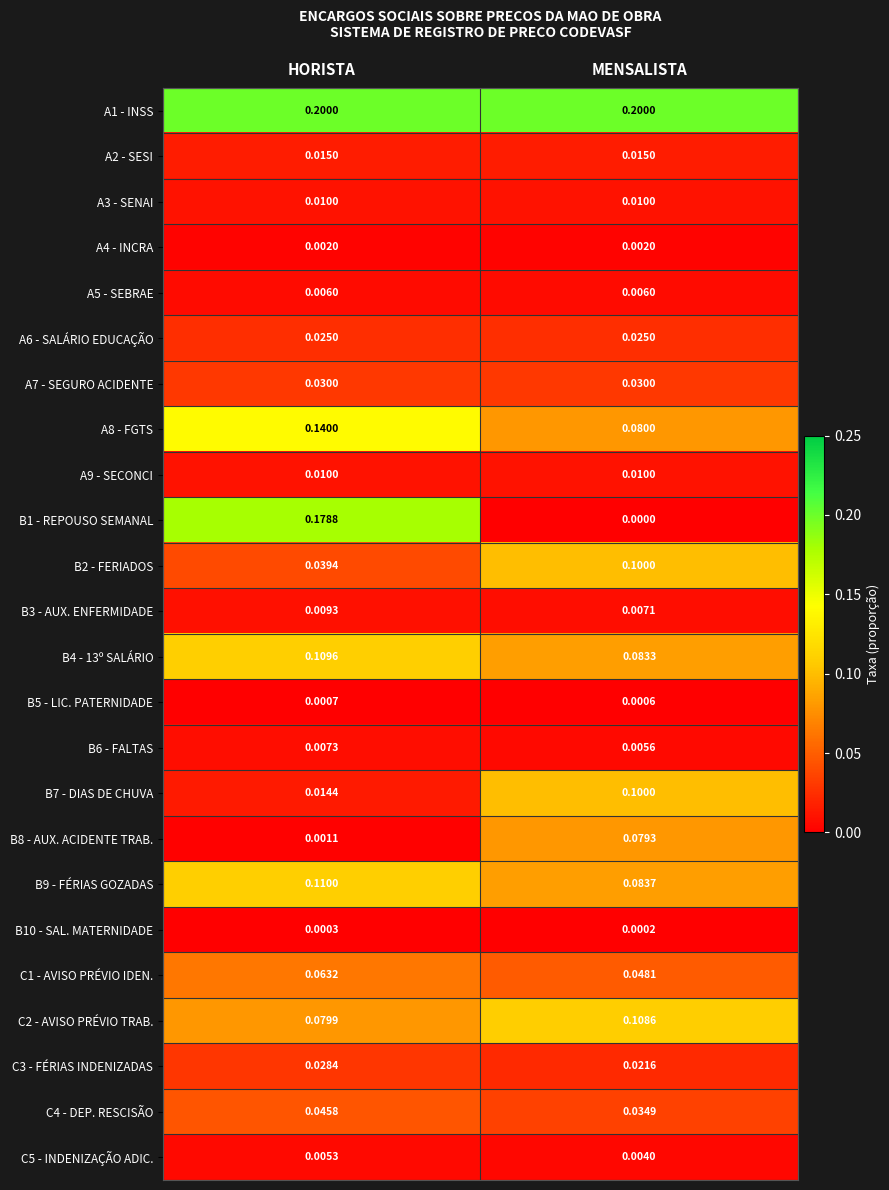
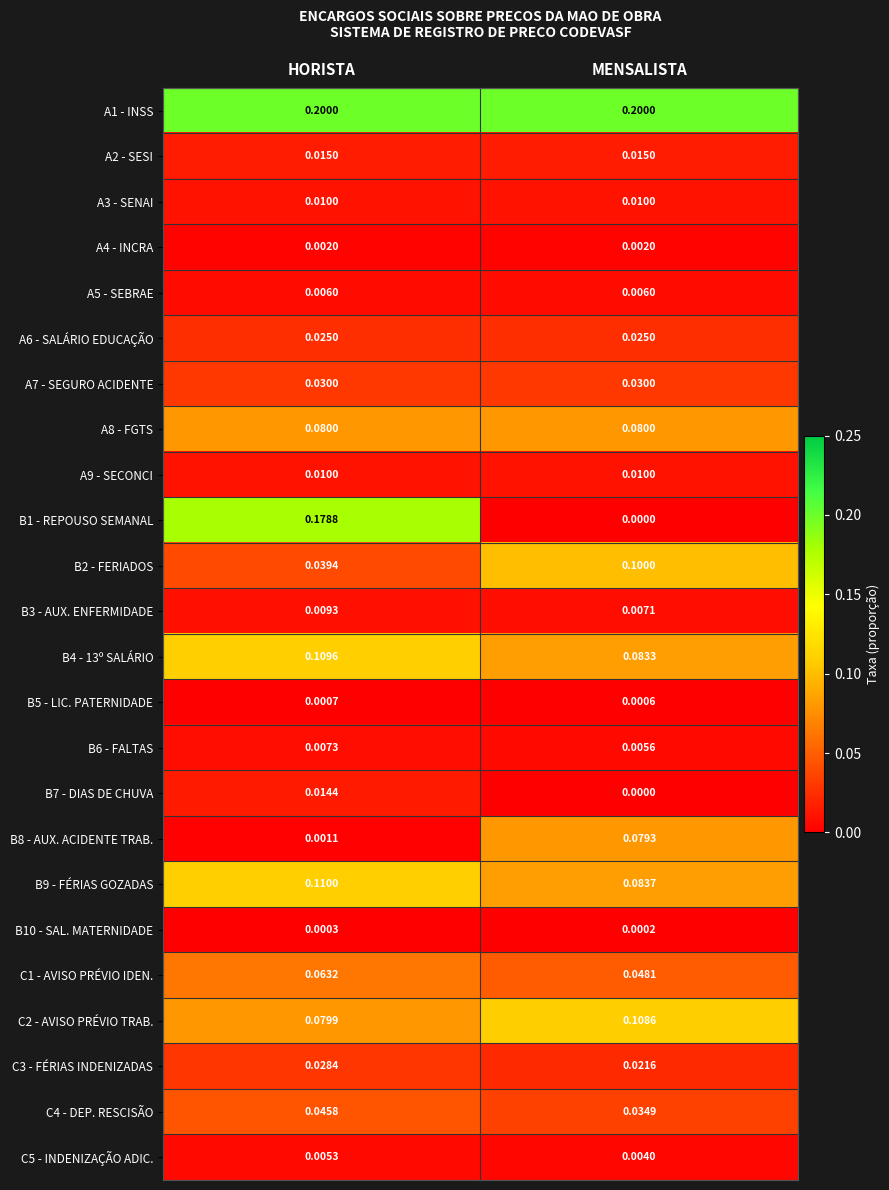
A8 - FGTS, HORISTA: 0.1400 -> 0.0800
B7 - DIAS DE CHUVA, MENSALISTA: 0.1000 -> 0.0000
